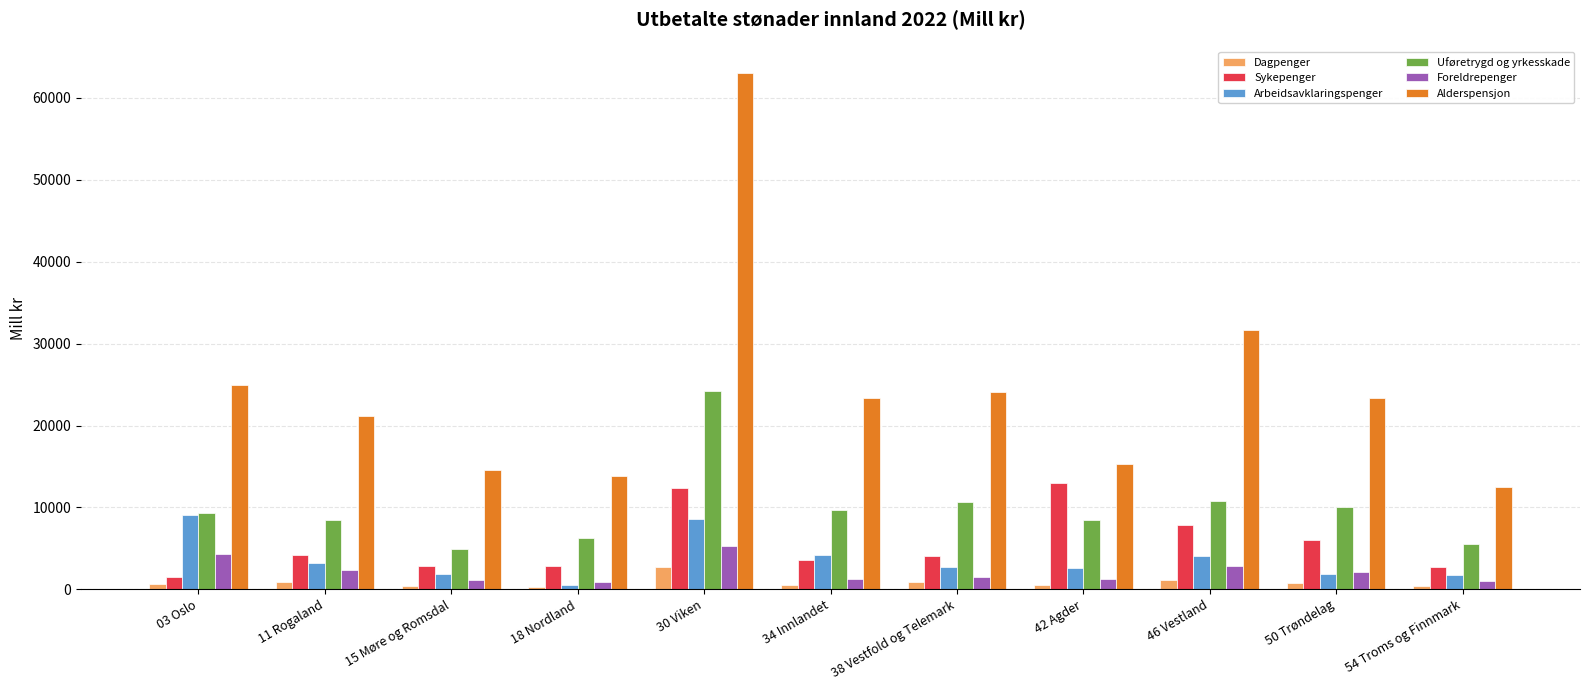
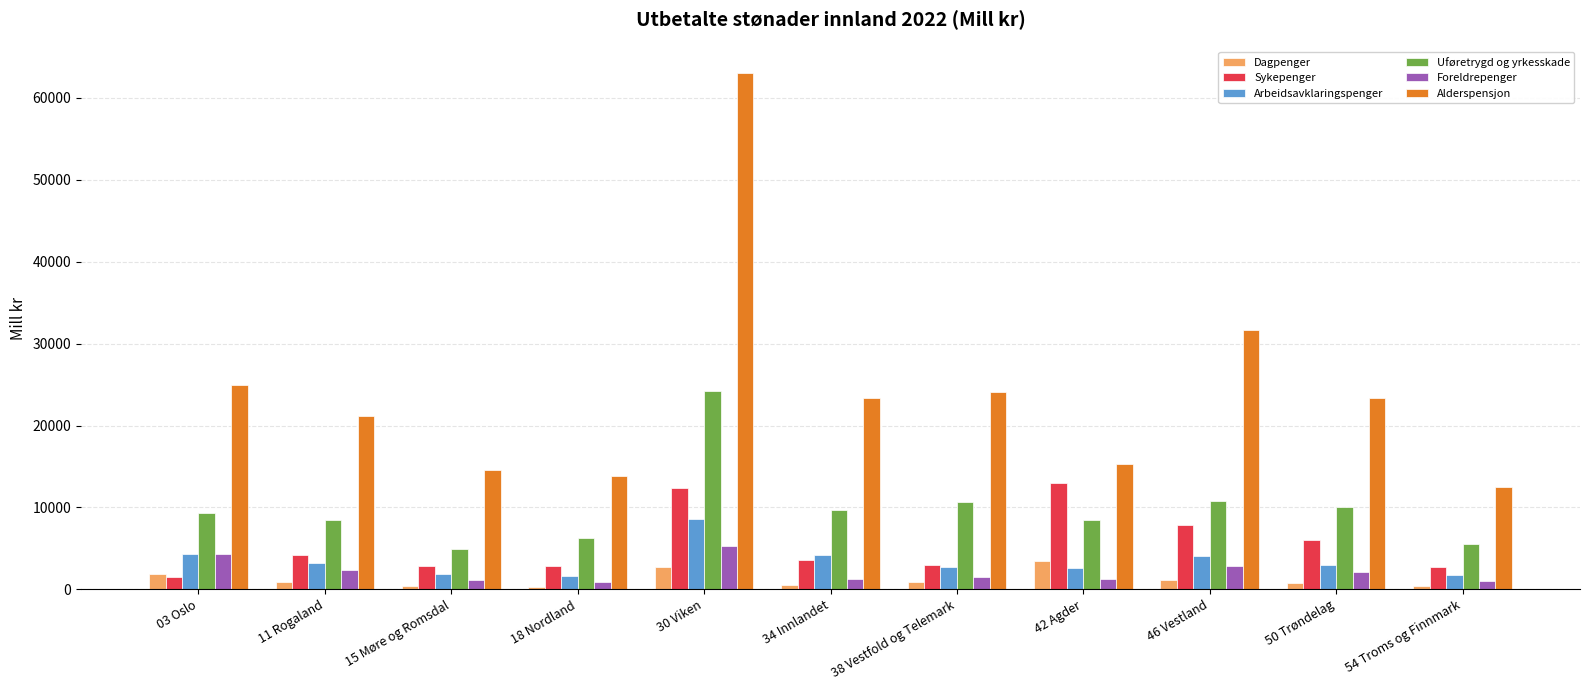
Dagpenger, 03 Oslo: 1000 -> 2000
Arbeidsavklaringspenger, 03 Oslo: 9000 -> 4000
Arbeidsavklaringspenger, 18 Nordland: 0 -> 2000
Sykepenger, 38 Vestfold og Telemark: 4000 -> 3000
Dagpenger, 42 Agder: 1000 -> 3000
Arbeidsavklaringspenger, 50 Trøndelag: 2000 -> 3000
